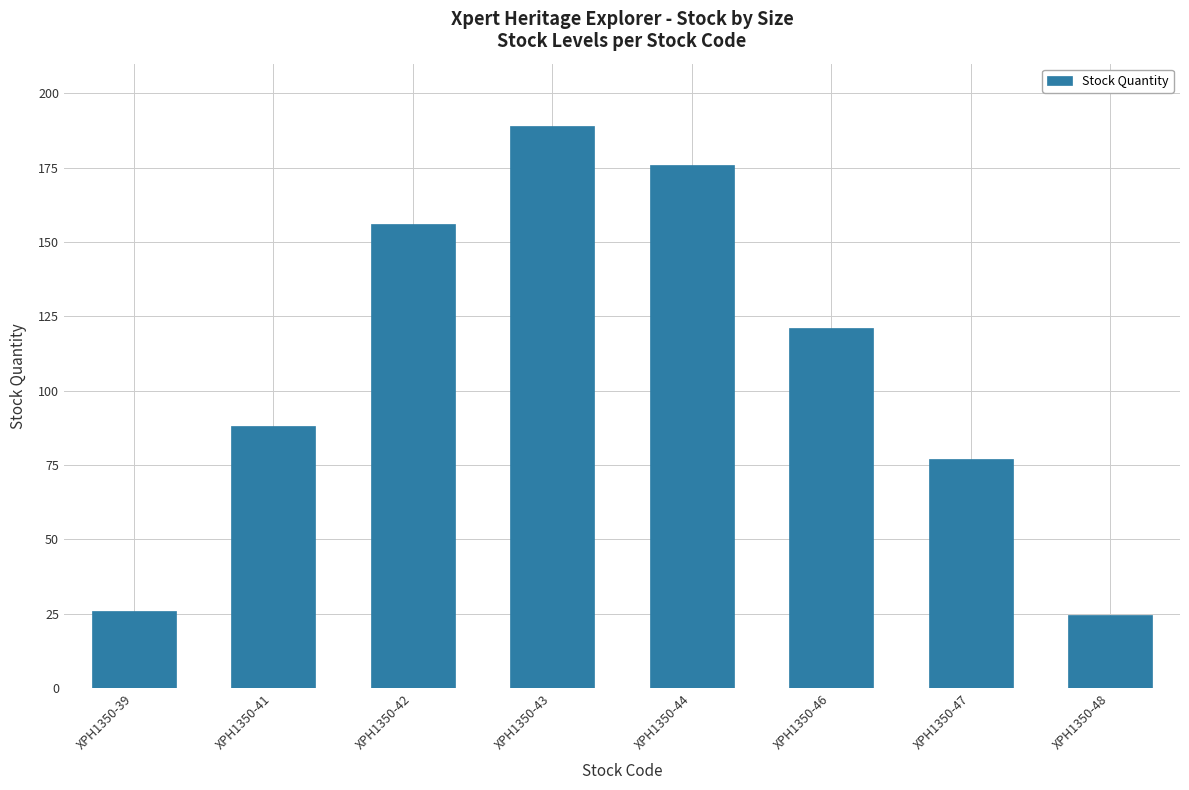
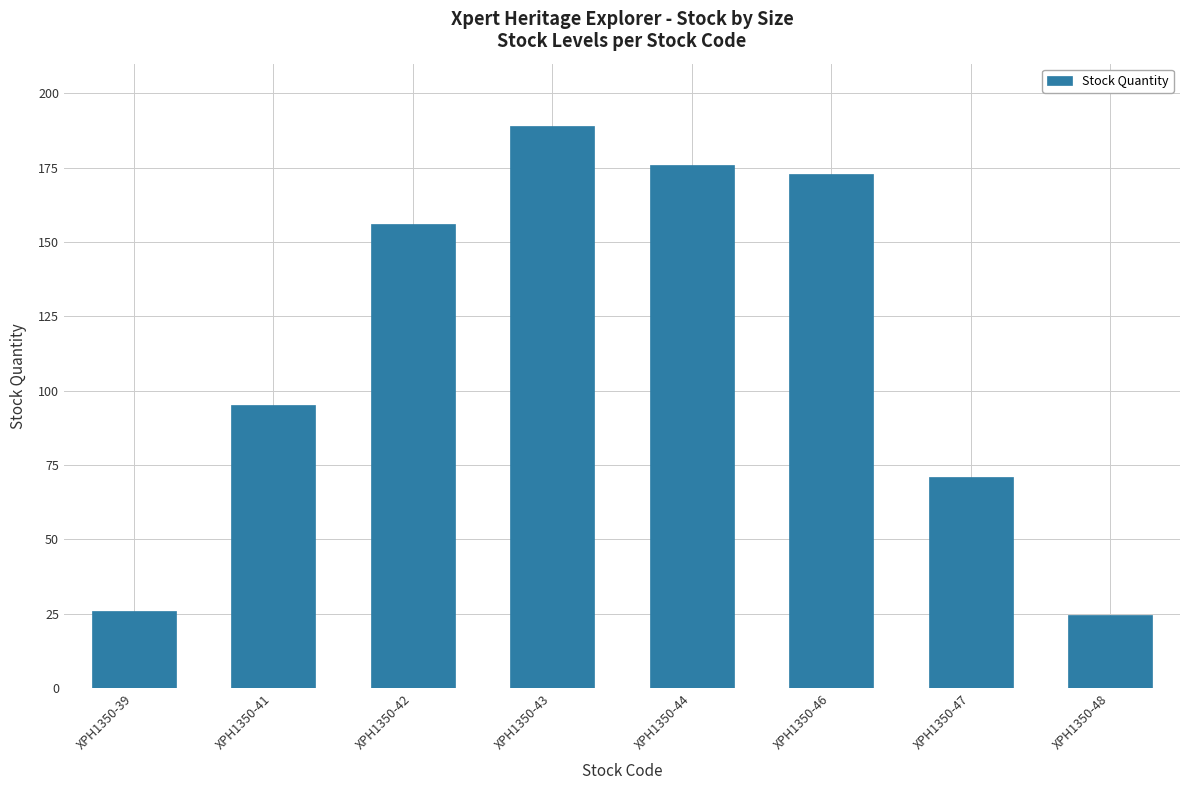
XPH1350-41: 88 -> 95
XPH1350-46: 121 -> 173
XPH1350-47: 77 -> 71
